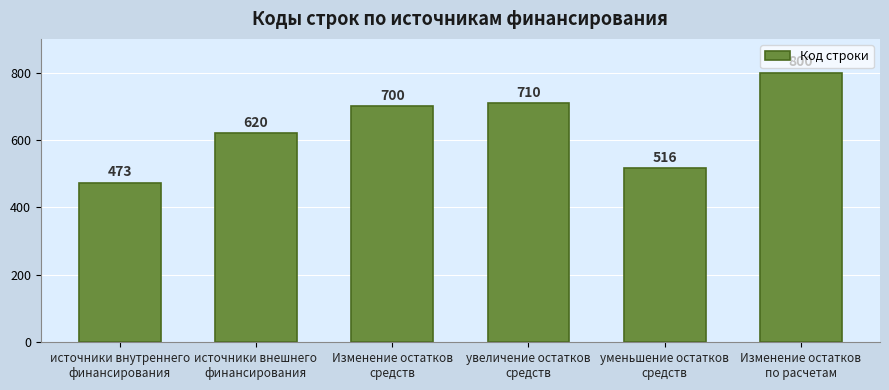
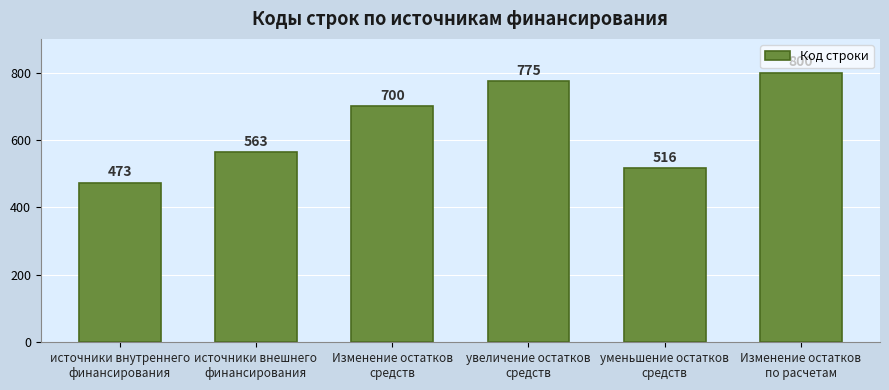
источники внешнего финансирования: 620 -> 563
увеличение остатков средств: 710 -> 775
